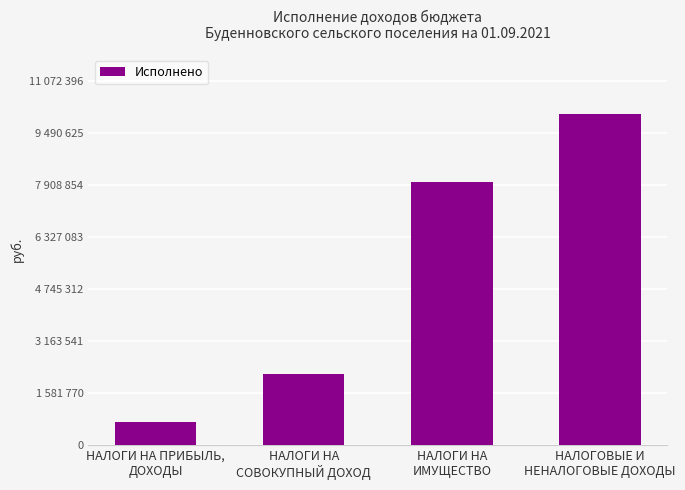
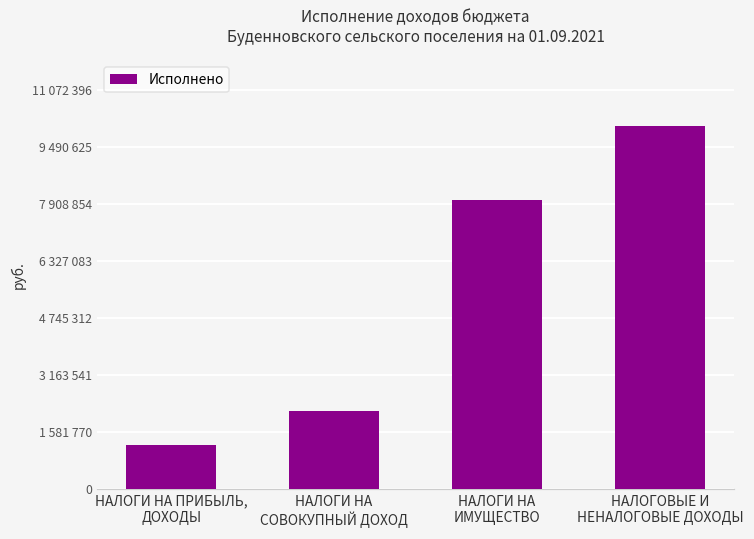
НАЛОГИ НА ПРИБЫЛЬ, ДОХОДЫ: 700000 -> 1200000
